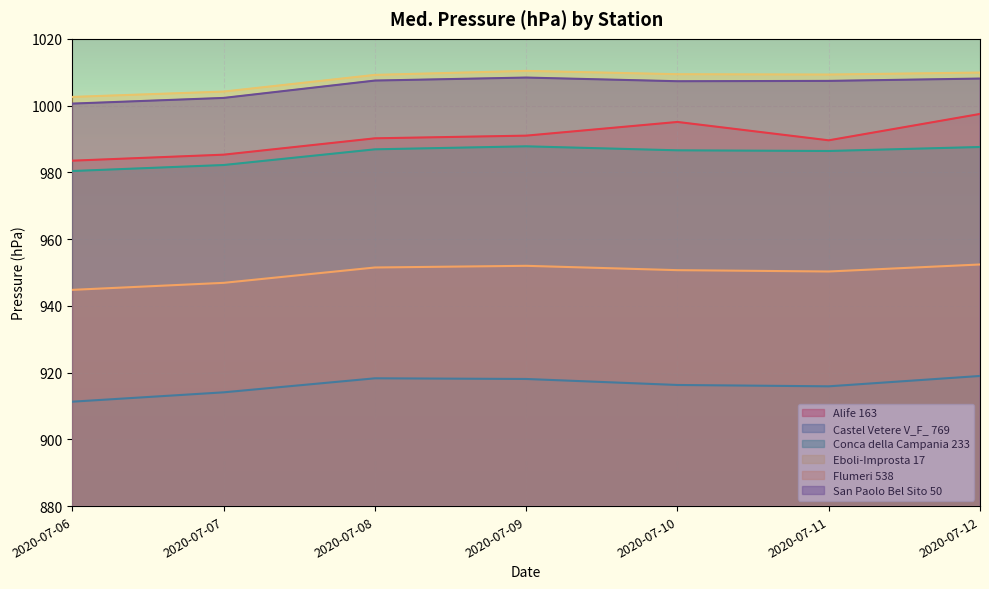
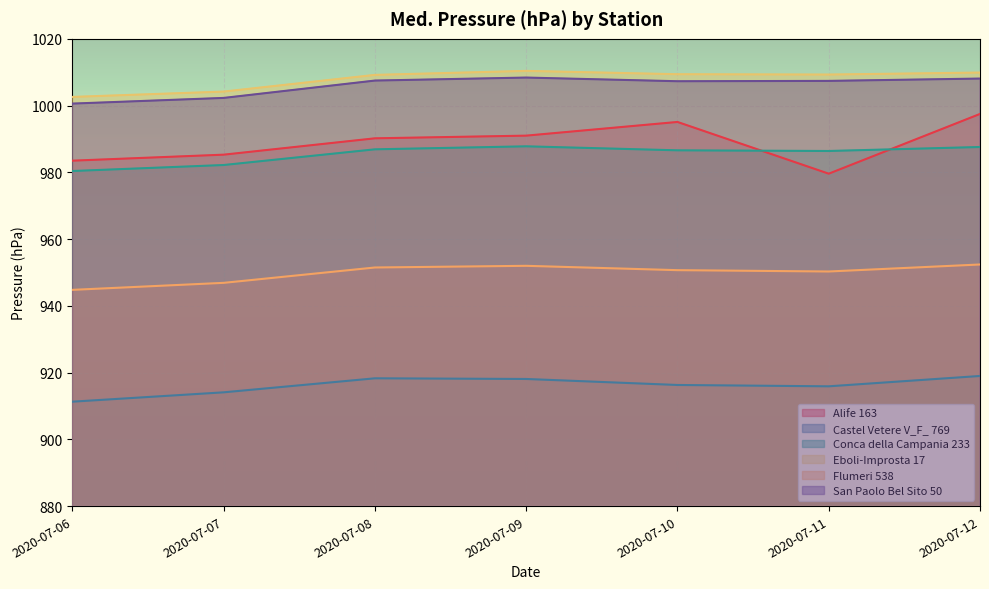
Alife 163, 2020-07-11: 990 -> 980
